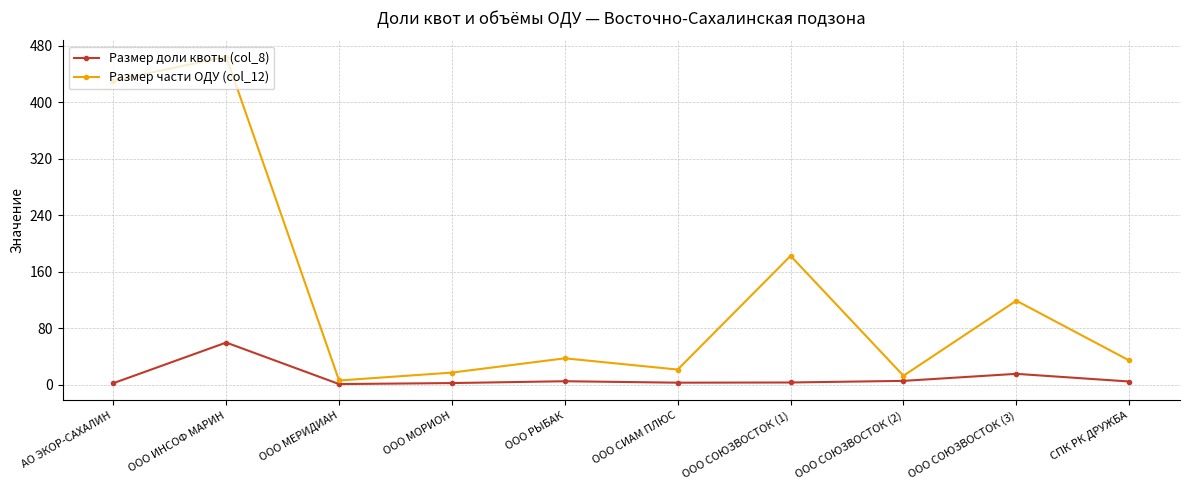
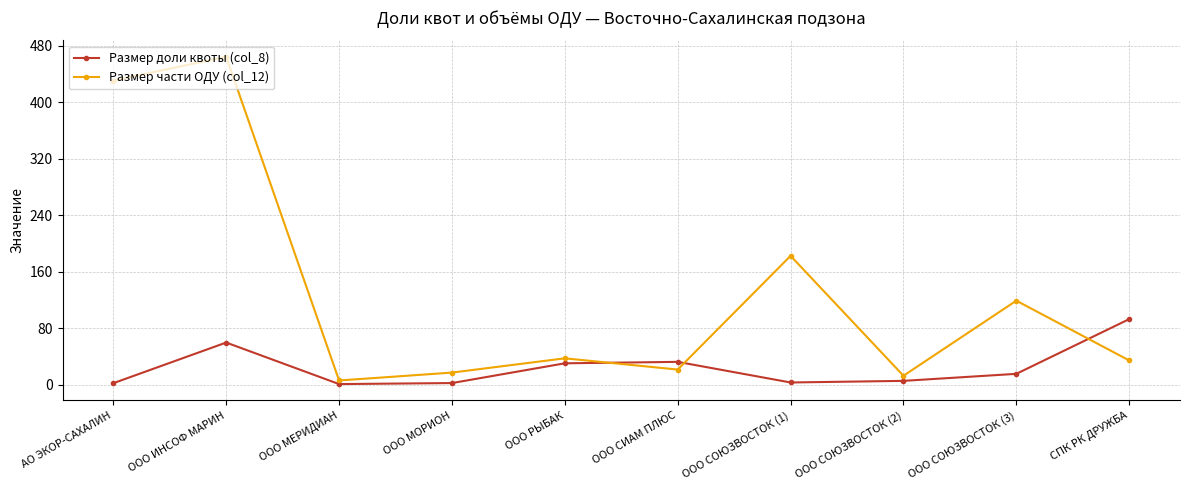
Размер доли квоты (col_8), ООО РЫБАК: 0 -> 30
Размер доли квоты (col_8), ООО СИАМ ПЛЮС: 0 -> 30
Размер доли квоты (col_8), СПК РК ДРУЖБА: 0 -> 90
